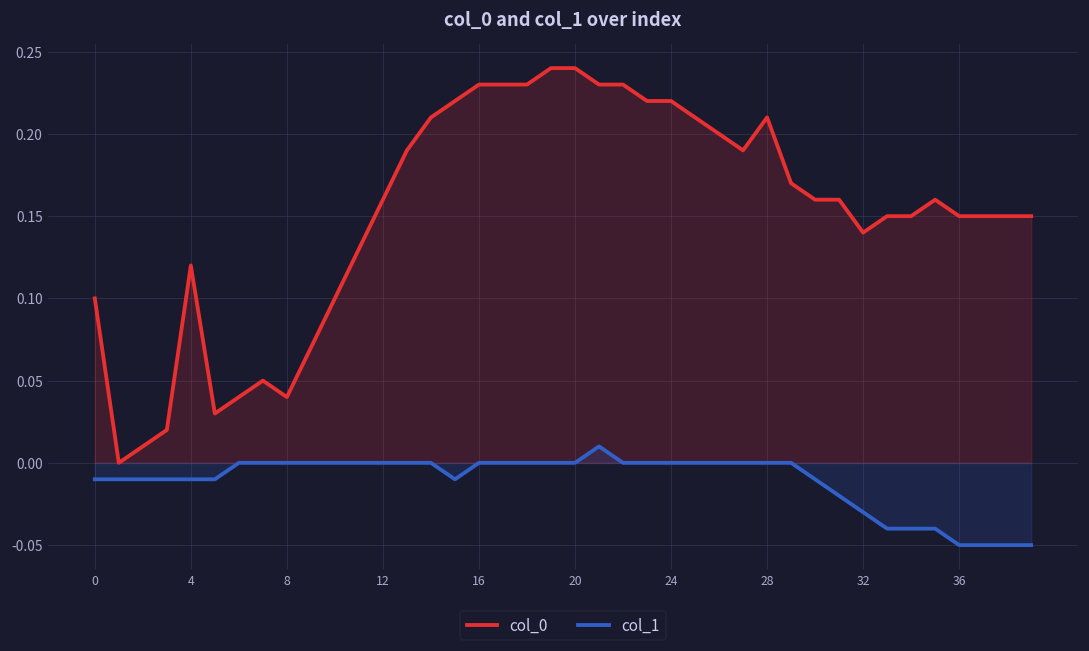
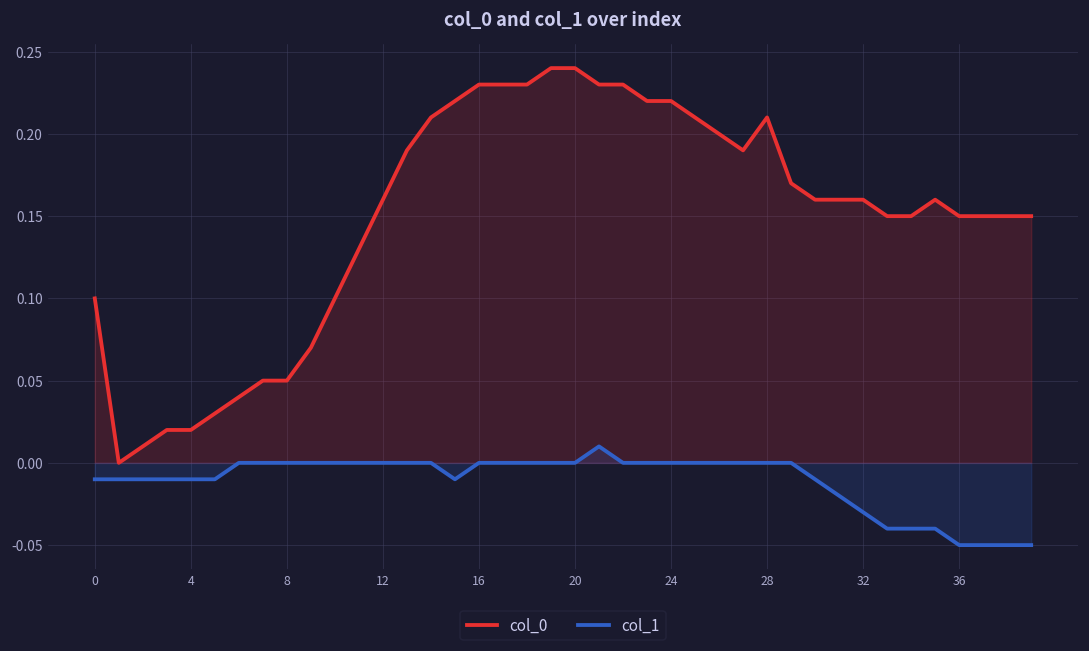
col_0, 4: 0.12 -> 0.02
col_0, 8: 0.04 -> 0.05
col_0, 32: 0.14 -> 0.16
